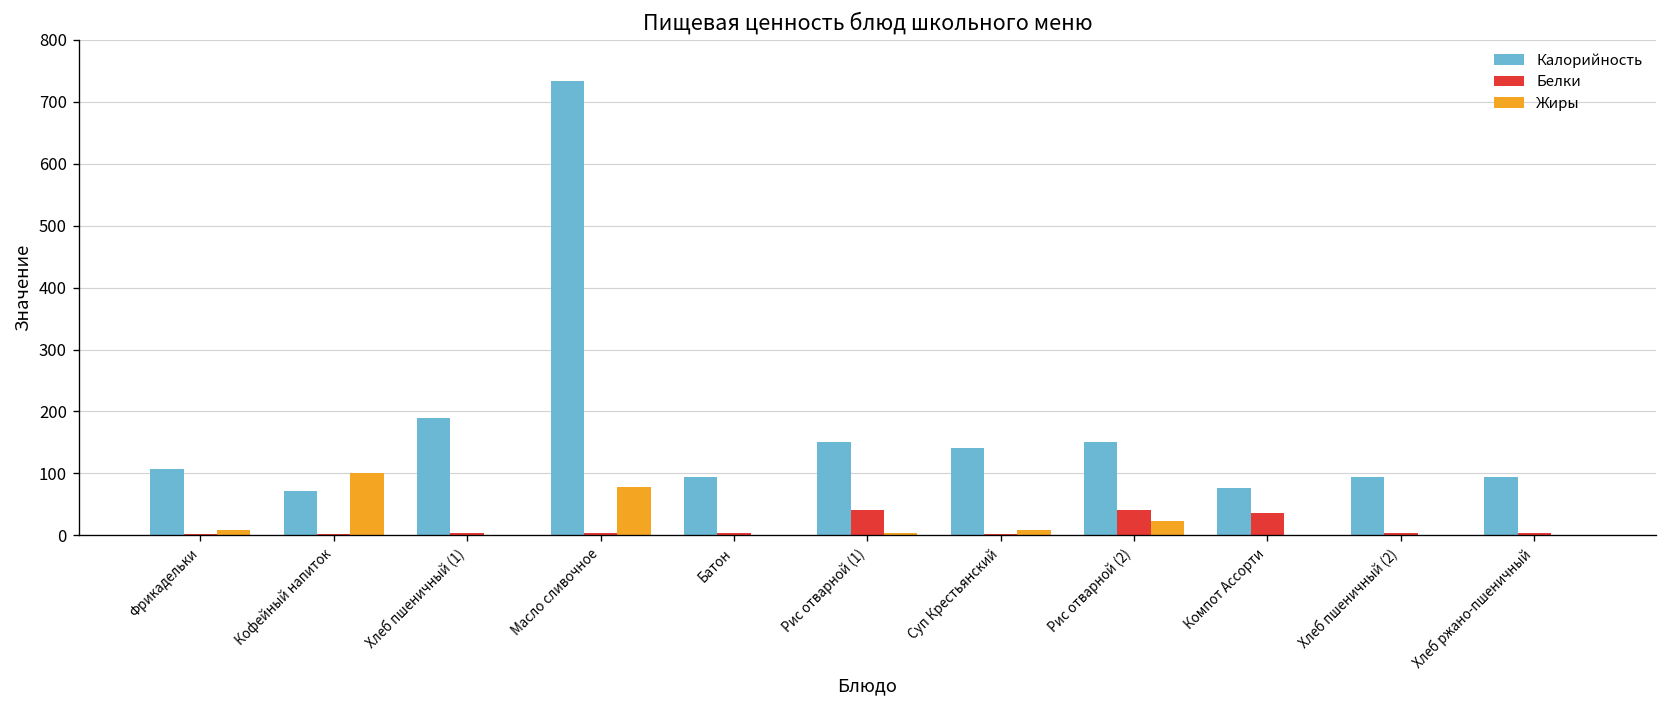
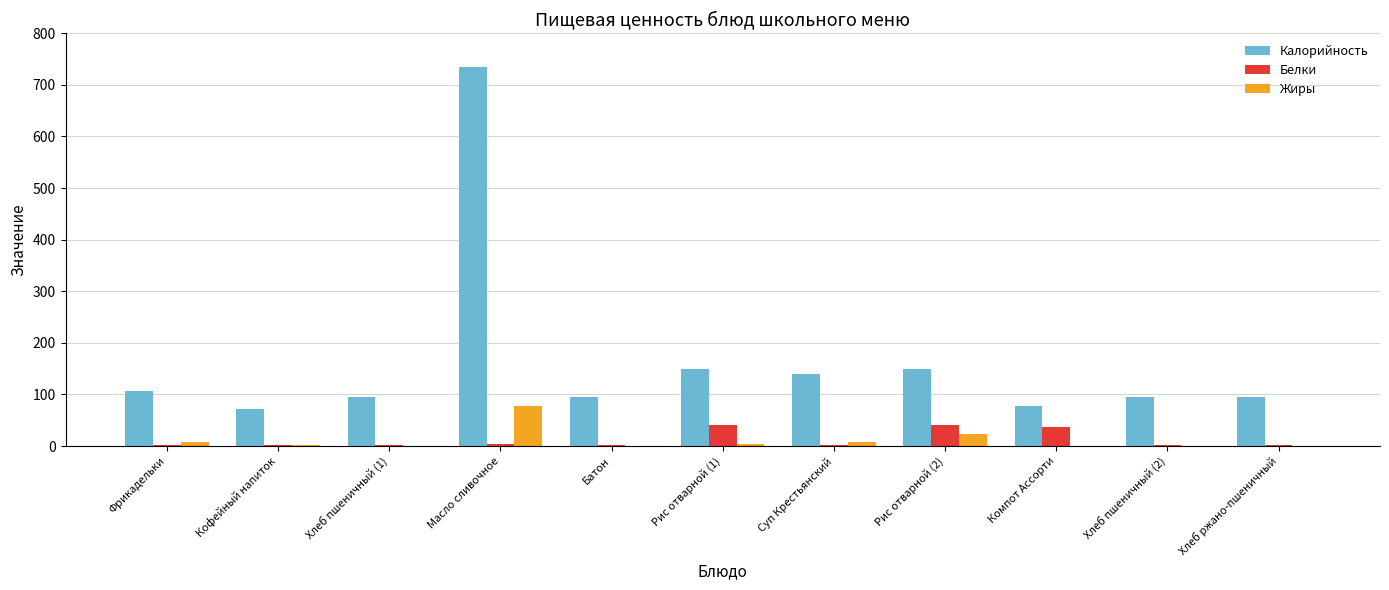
Жиры, Кофейный напиток: 100 -> 0
Калорийность, Хлеб пшеничный (1): 190 -> 90
